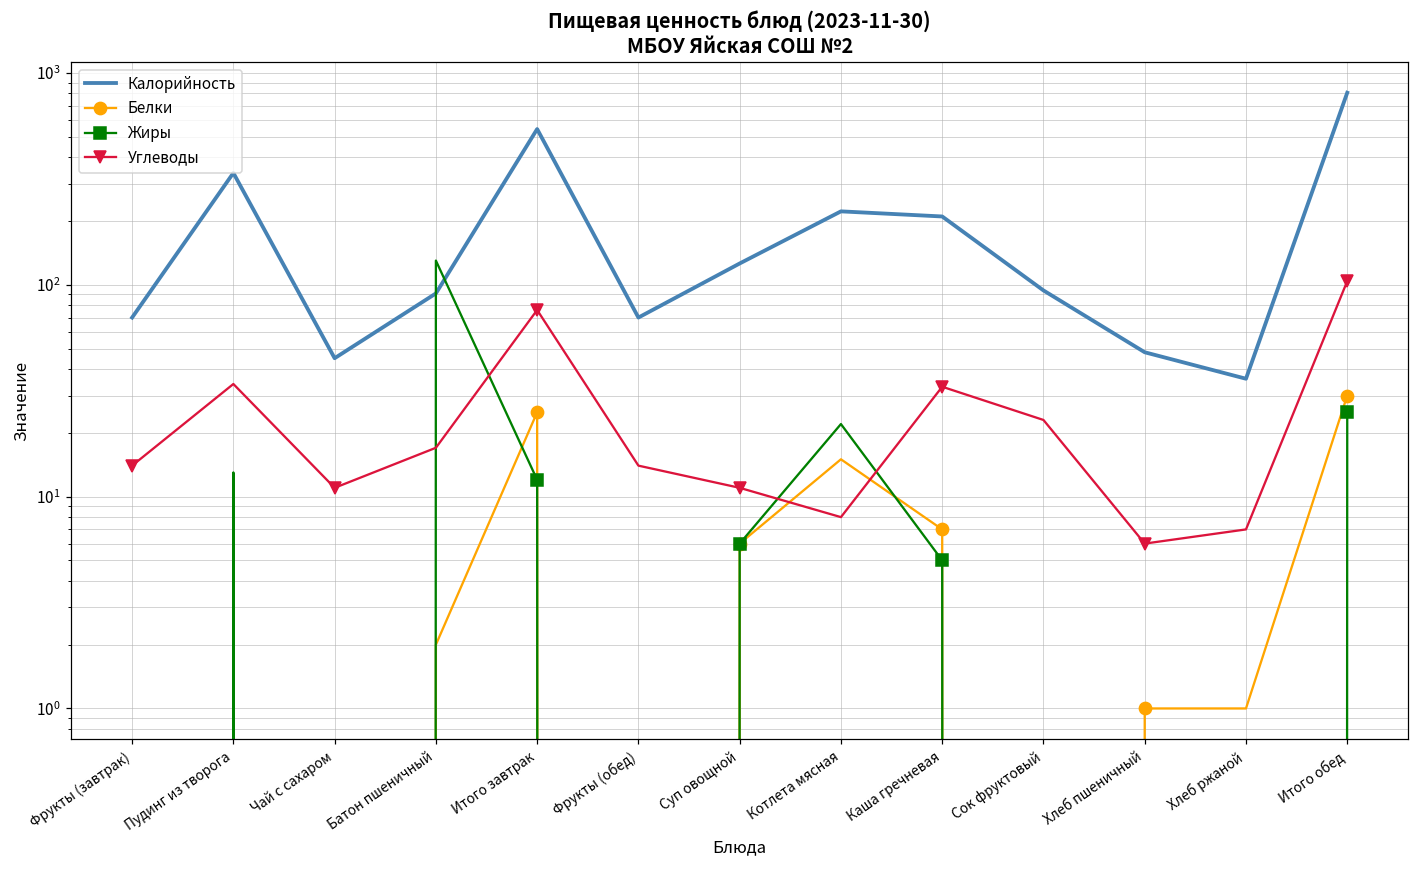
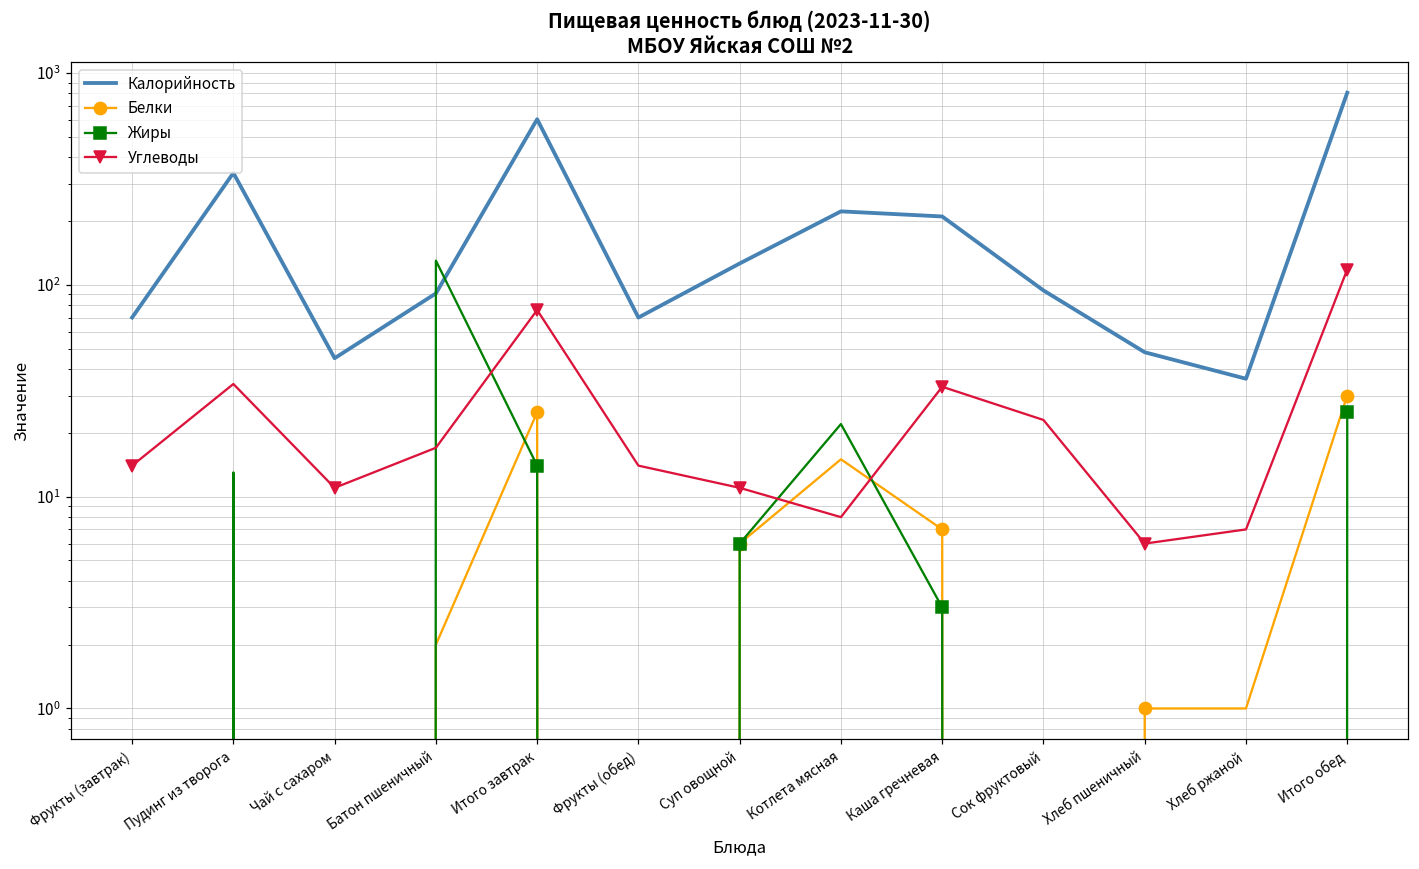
Калорийность, Итого завтрак: 540 -> 600
Жиры, Итого завтрак: 12 -> 14
Жиры, Каша гречневая: 5 -> 3
Углеводы, Итого обед: 100 -> 120
